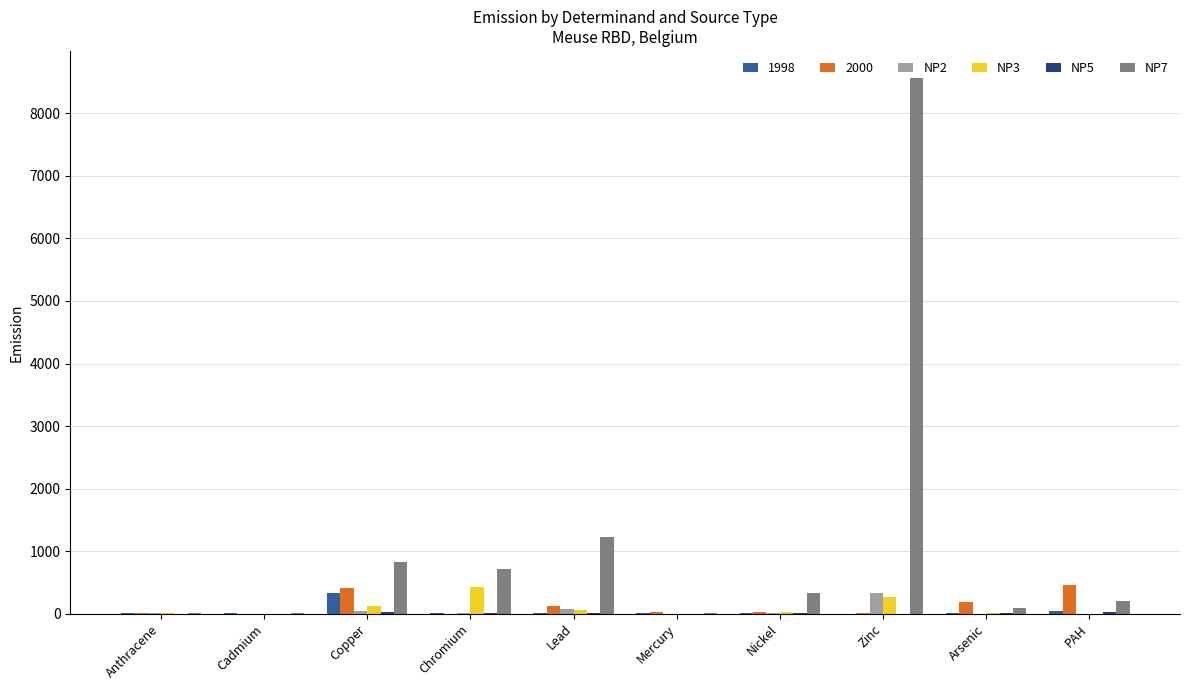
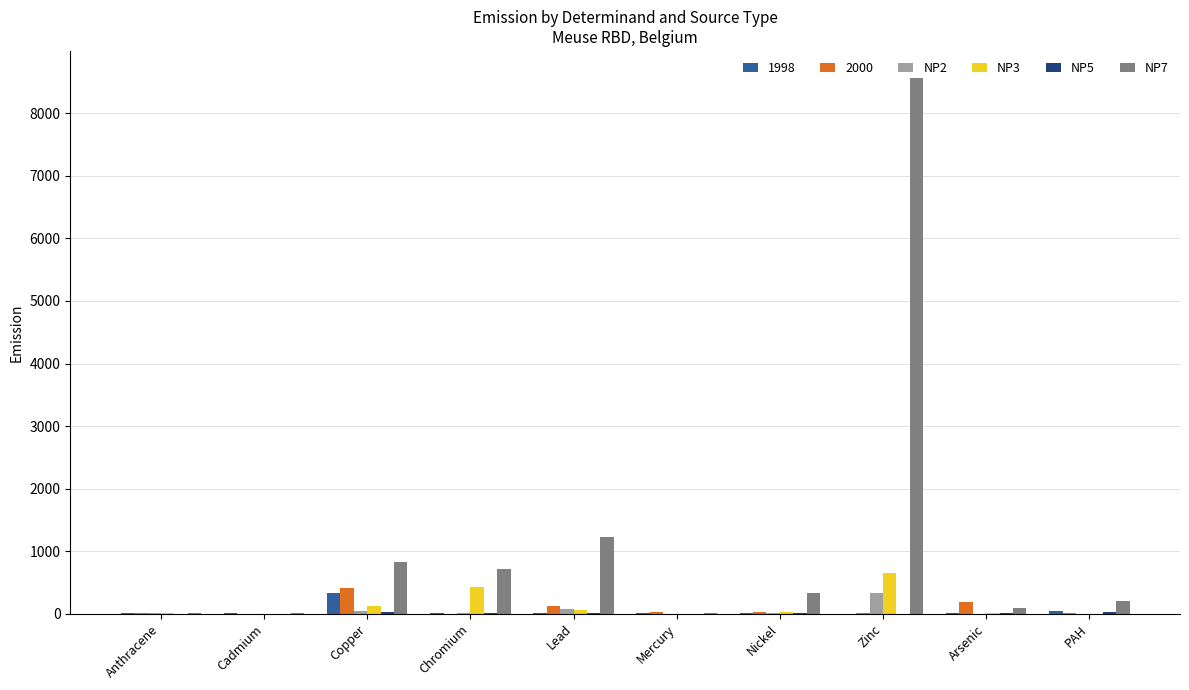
NP3, Zinc: 300 -> 600
2000, PAH: 500 -> 0
